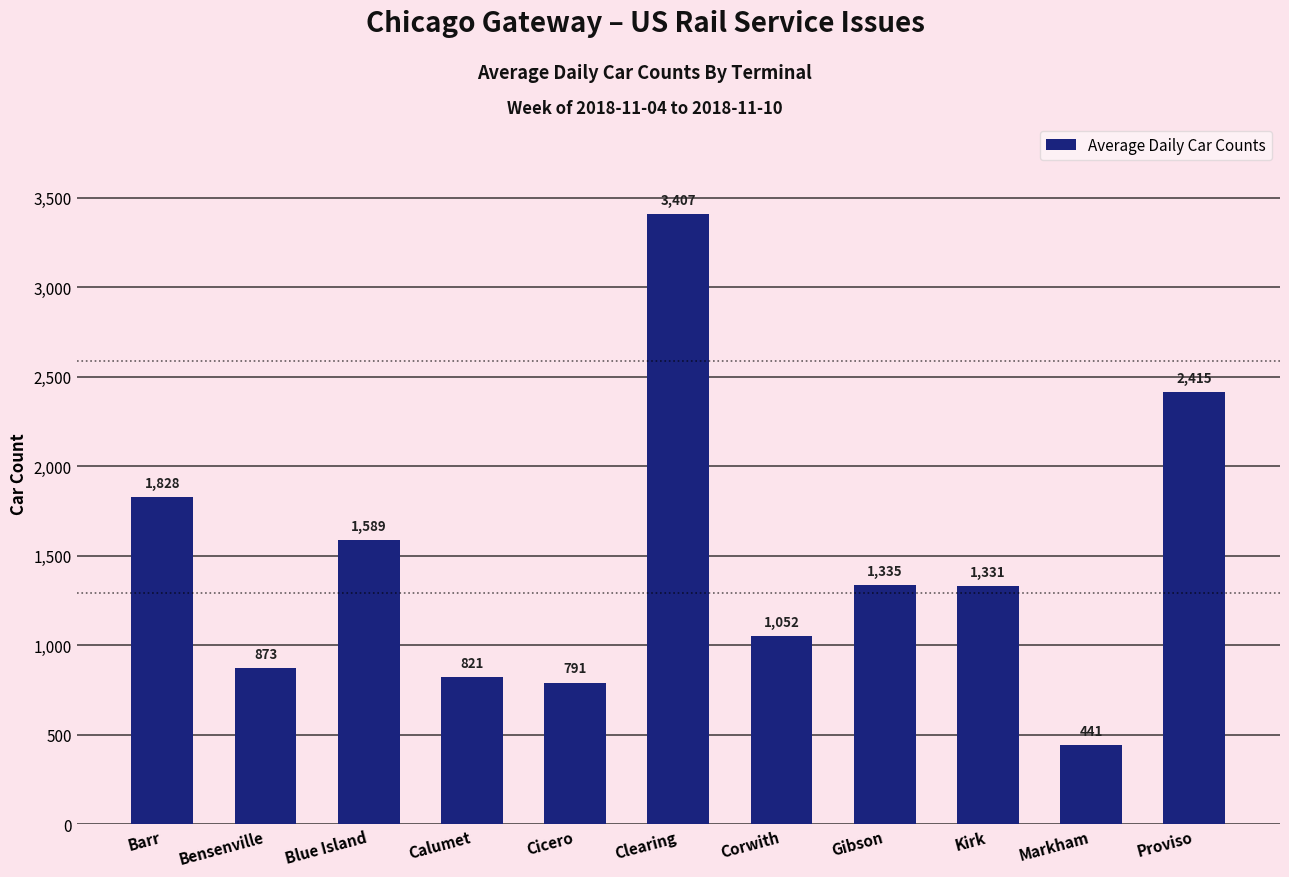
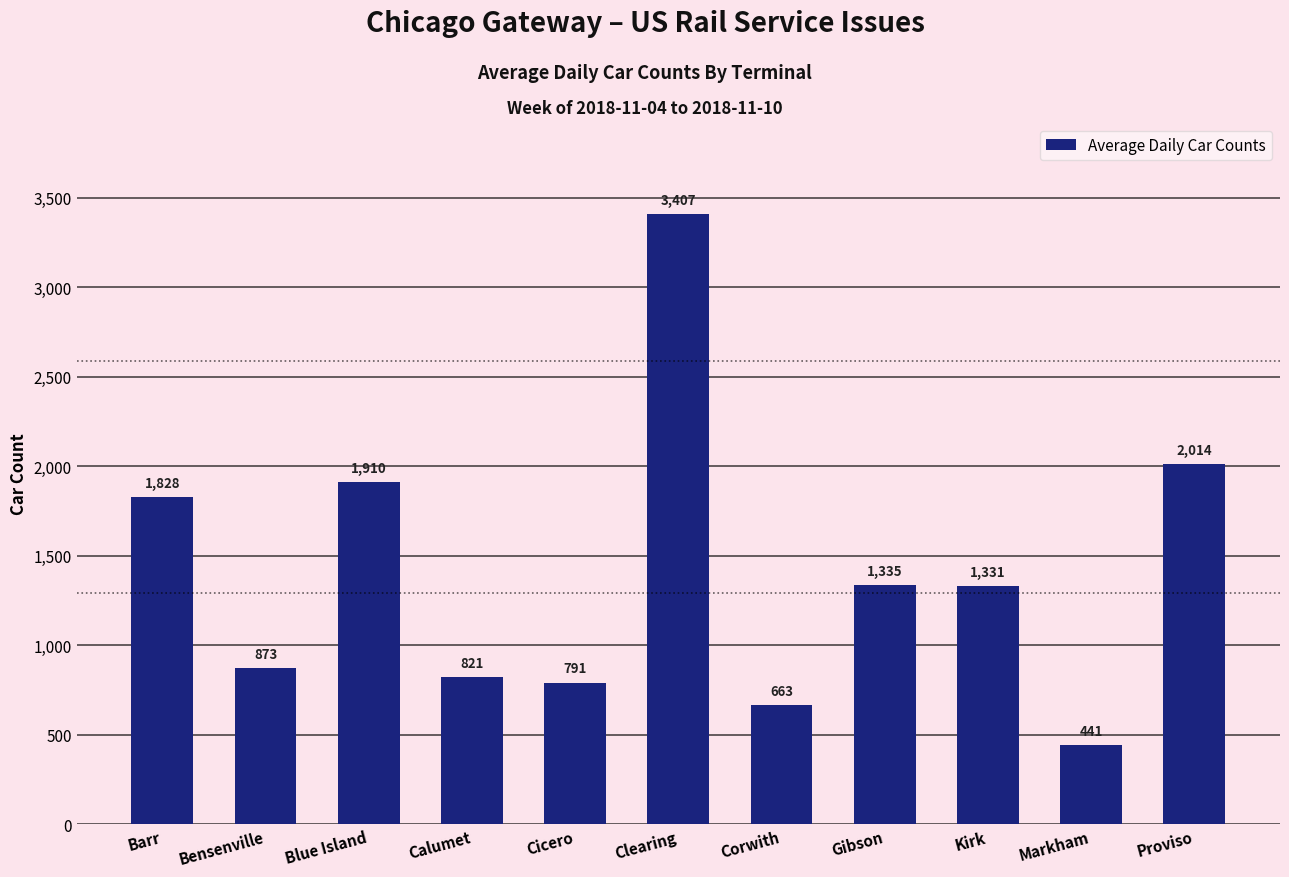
Blue Island: 1,589 -> 1,910
Corwith: 1,052 -> 663
Proviso: 2,415 -> 2,014
